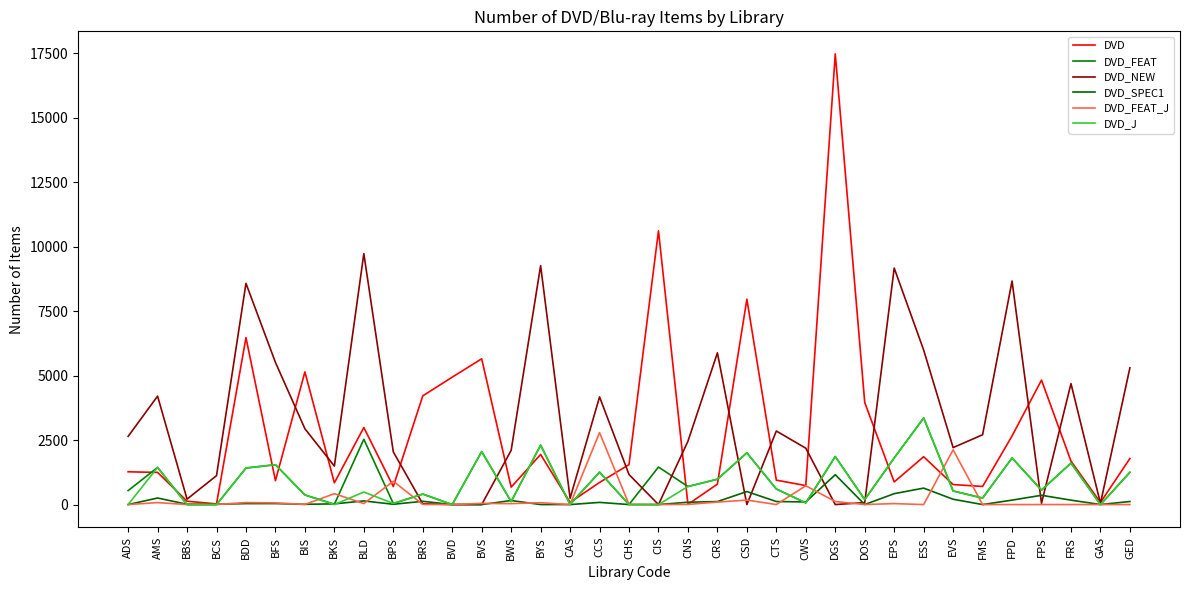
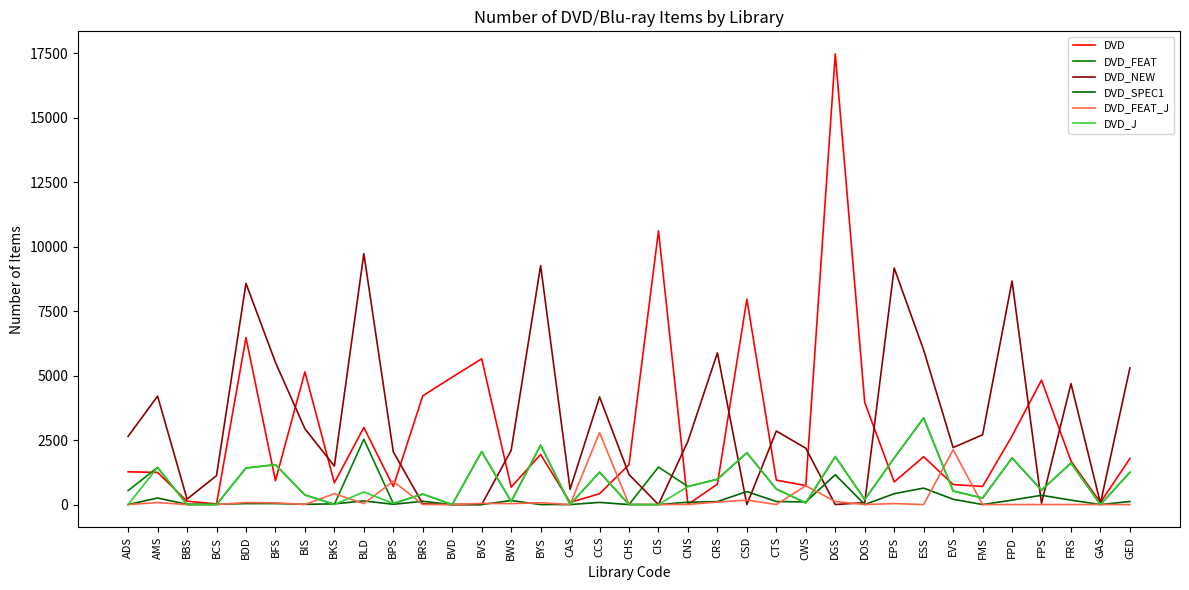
DVD_NEW, CAS: 200 -> 600
DVD, CCS: 900 -> 400
